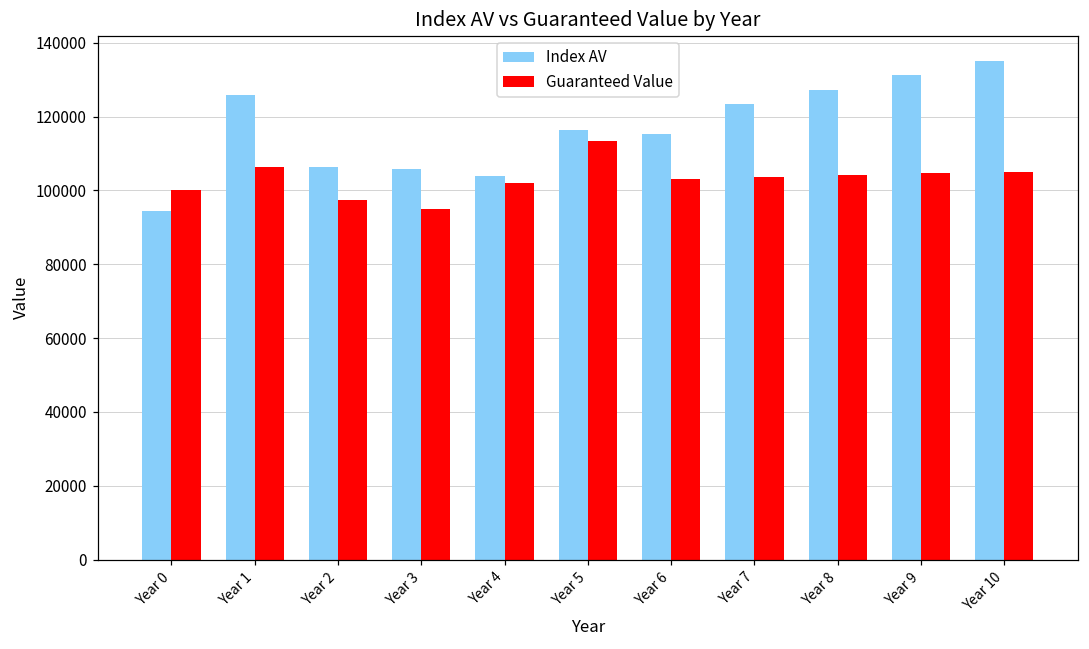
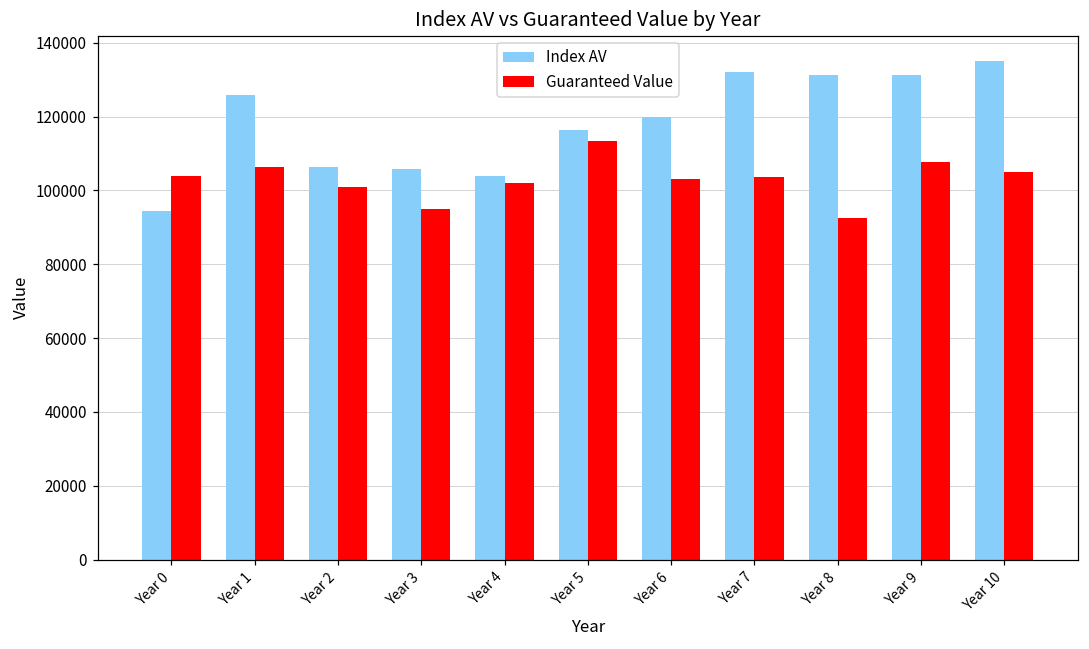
Guaranteed Value, Year 0: 100000 -> 104000
Guaranteed Value, Year 2: 97000 -> 101000
Index AV, Year 6: 115000 -> 120000
Index AV, Year 7: 123000 -> 132000
Index AV, Year 8: 127000 -> 131000
Guaranteed Value, Year 8: 104000 -> 92000
Guaranteed Value, Year 9: 105000 -> 108000
